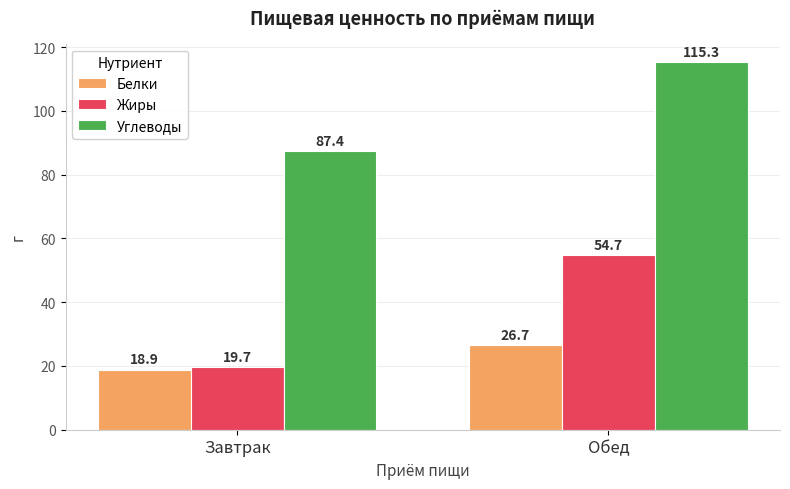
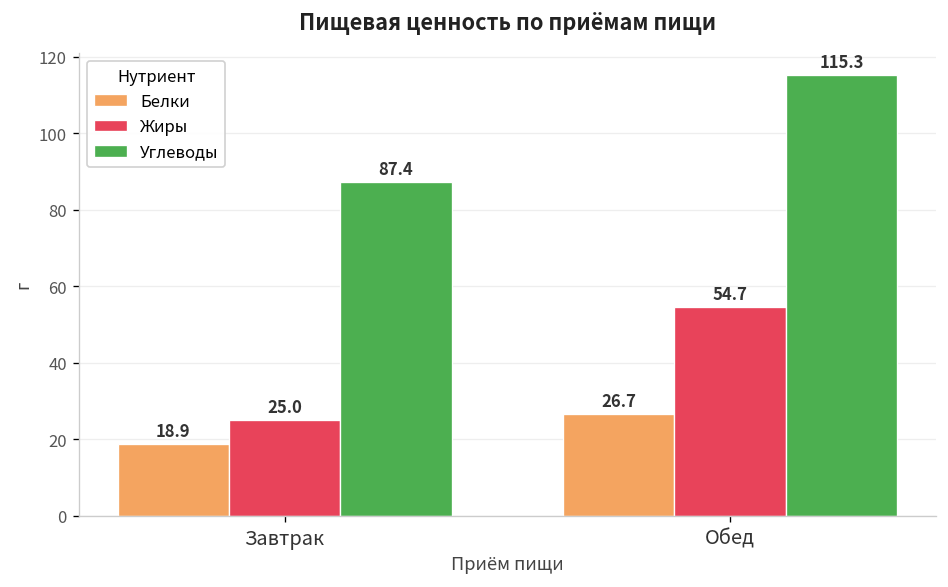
Жиры, Завтрак: 19.7 -> 25.0
